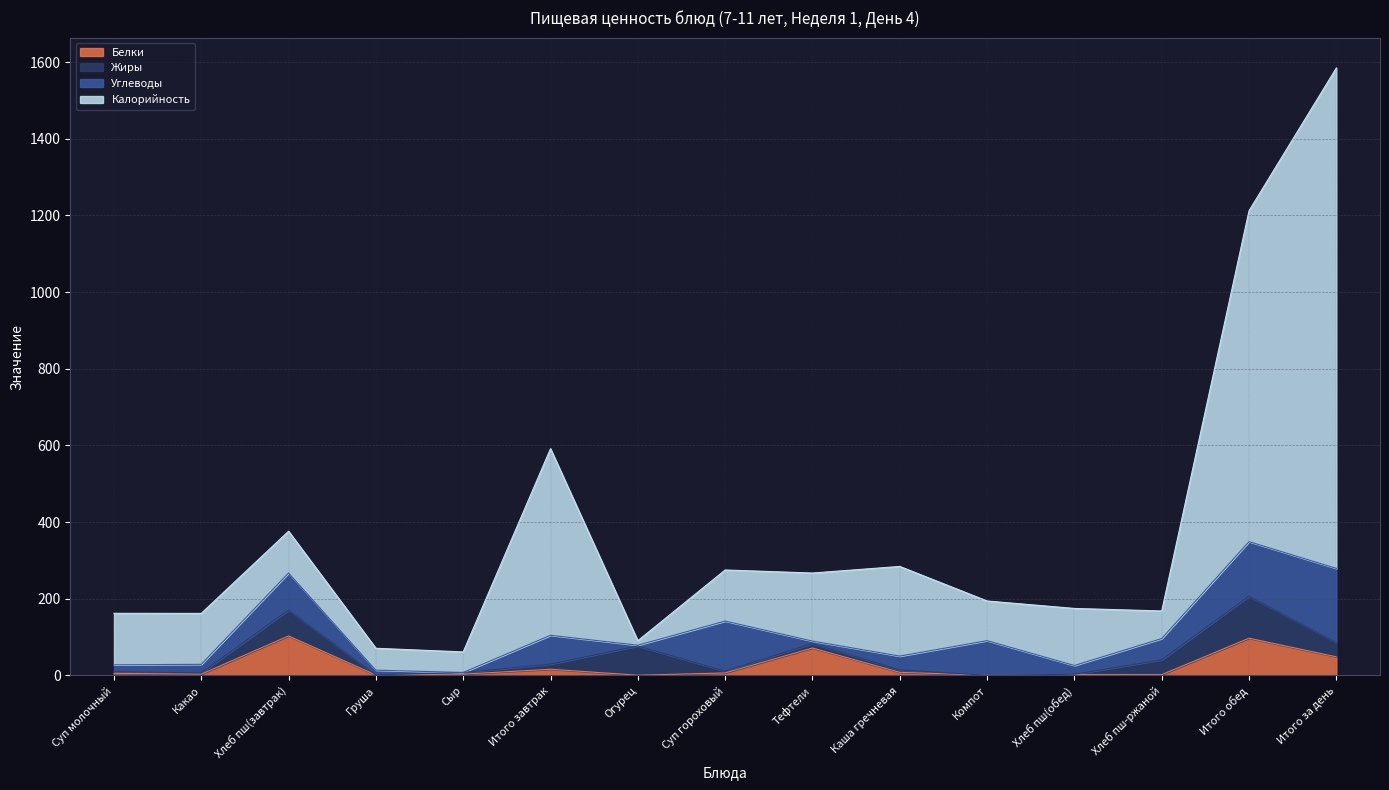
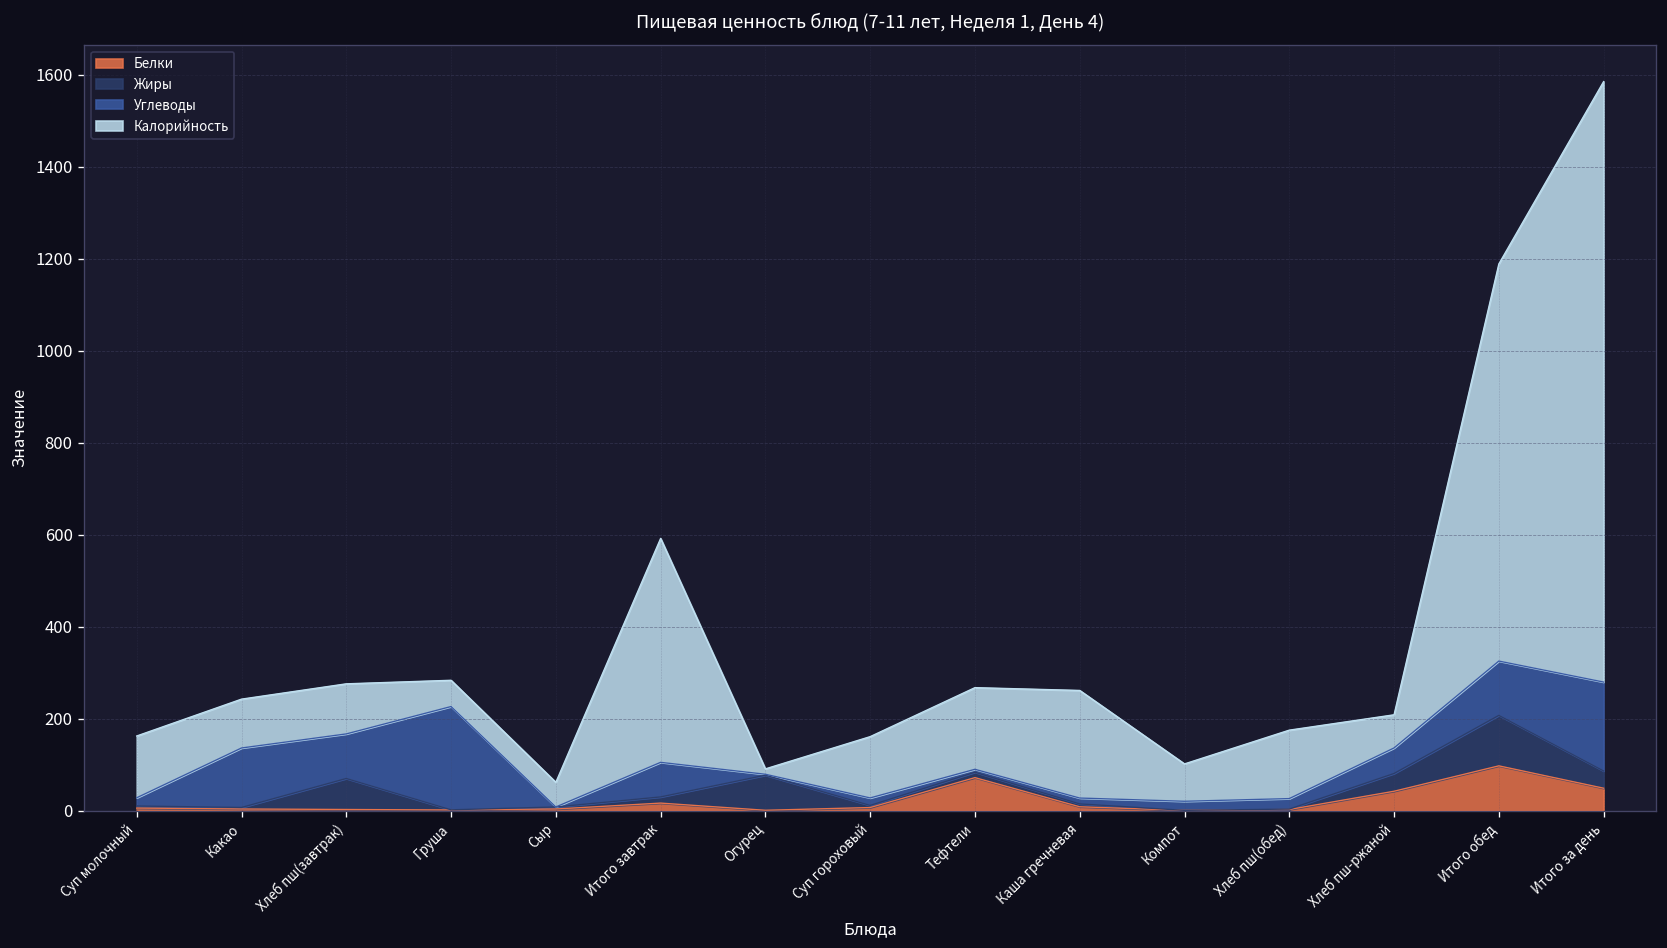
Углеводы, Какао: 20 -> 130
Калорийность, Какао: 130 -> 110
Белки, Хлеб пш(завтрак): 100 -> 0
Углеводы, Груша: 10 -> 220
Углеводы, Суп гороховый: 130 -> 20
Углеводы, Каша гречневая: 40 -> 10
Углеводы, Компот: 90 -> 20
Калорийность, Компот: 100 -> 80
Белки, Хлеб пш-ржаной: 0 -> 40
Углеводы, Итого обед: 140 -> 120
